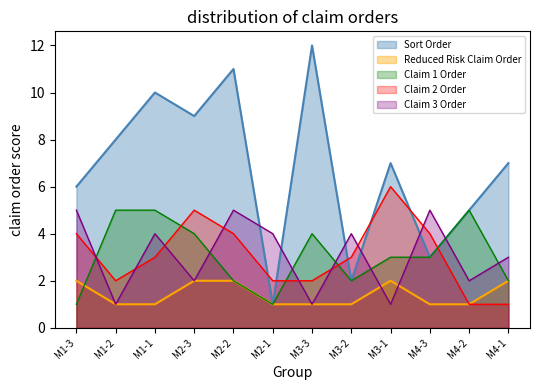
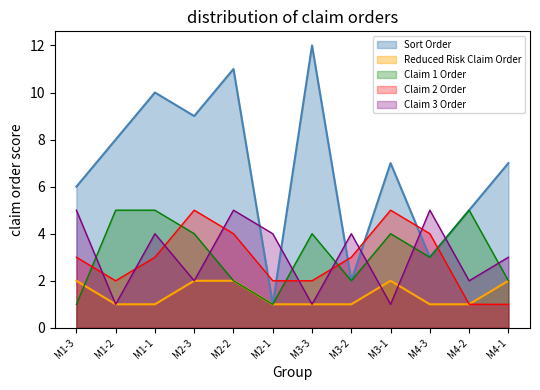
Claim 2 Order, M1-3: 4 -> 3
Claim 1 Order, M3-1: 3 -> 4
Claim 2 Order, M3-1: 6 -> 5
